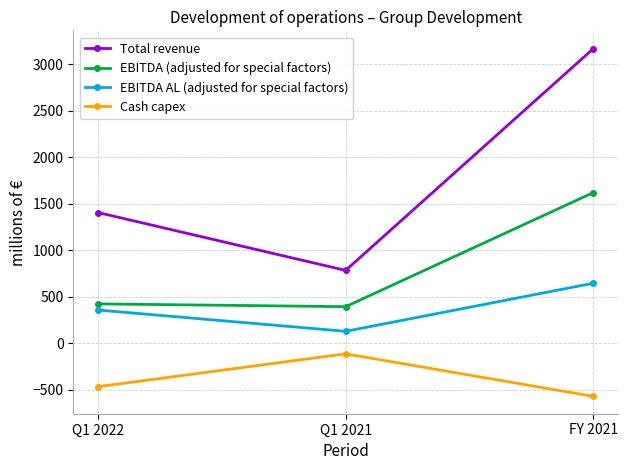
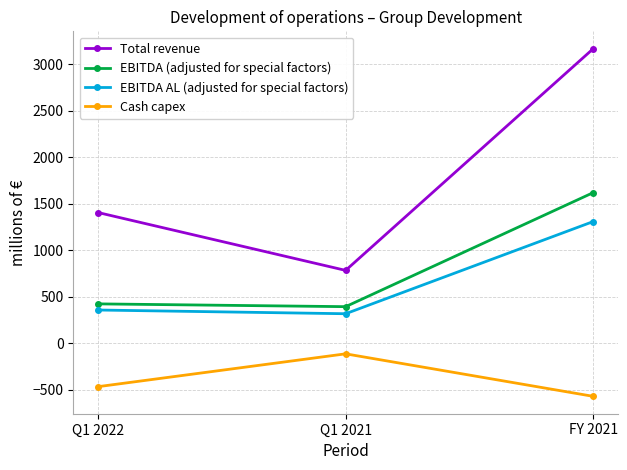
EBITDA AL (adjusted for special factors), Q1 2021: 100 -> 300
EBITDA AL (adjusted for special factors), FY 2021: 600 -> 1300
